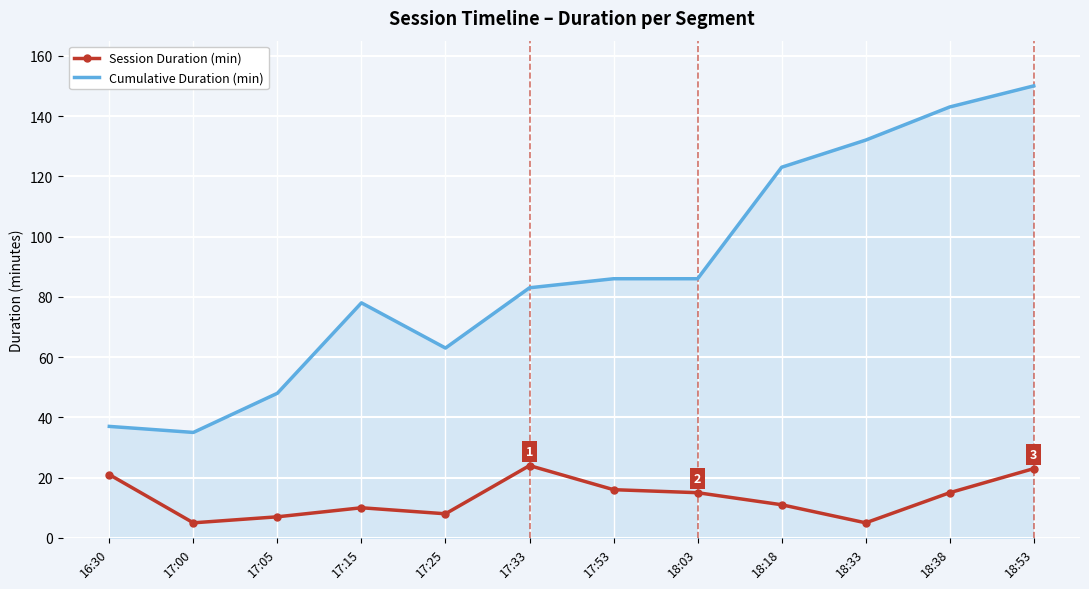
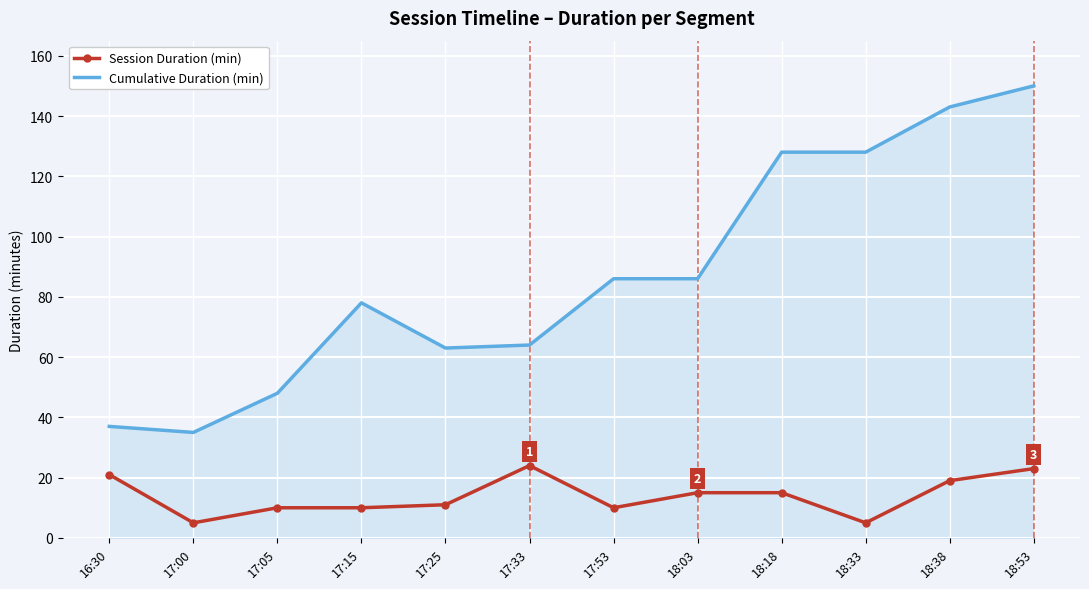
Session Duration (min), 17:05: 7 -> 10
Session Duration (min), 17:25: 8 -> 11
Cumulative Duration (min), 17:33: 83 -> 64
Session Duration (min), 17:53: 16 -> 10
Session Duration (min), 18:18: 11 -> 15
Cumulative Duration (min), 18:18: 123 -> 128
Cumulative Duration (min), 18:33: 132 -> 128
Session Duration (min), 18:38: 15 -> 19
